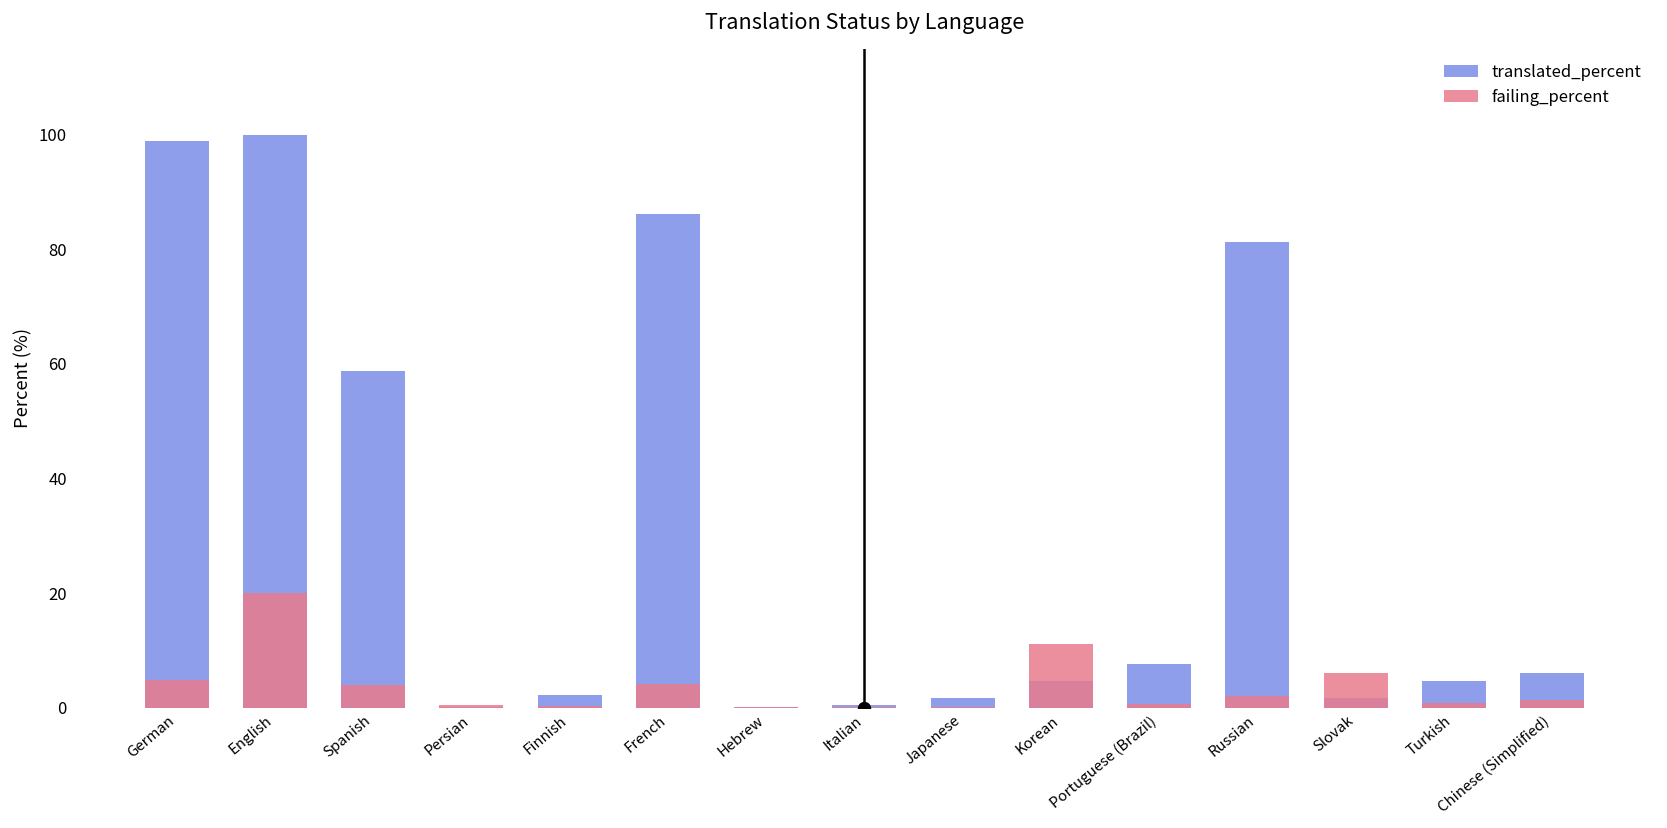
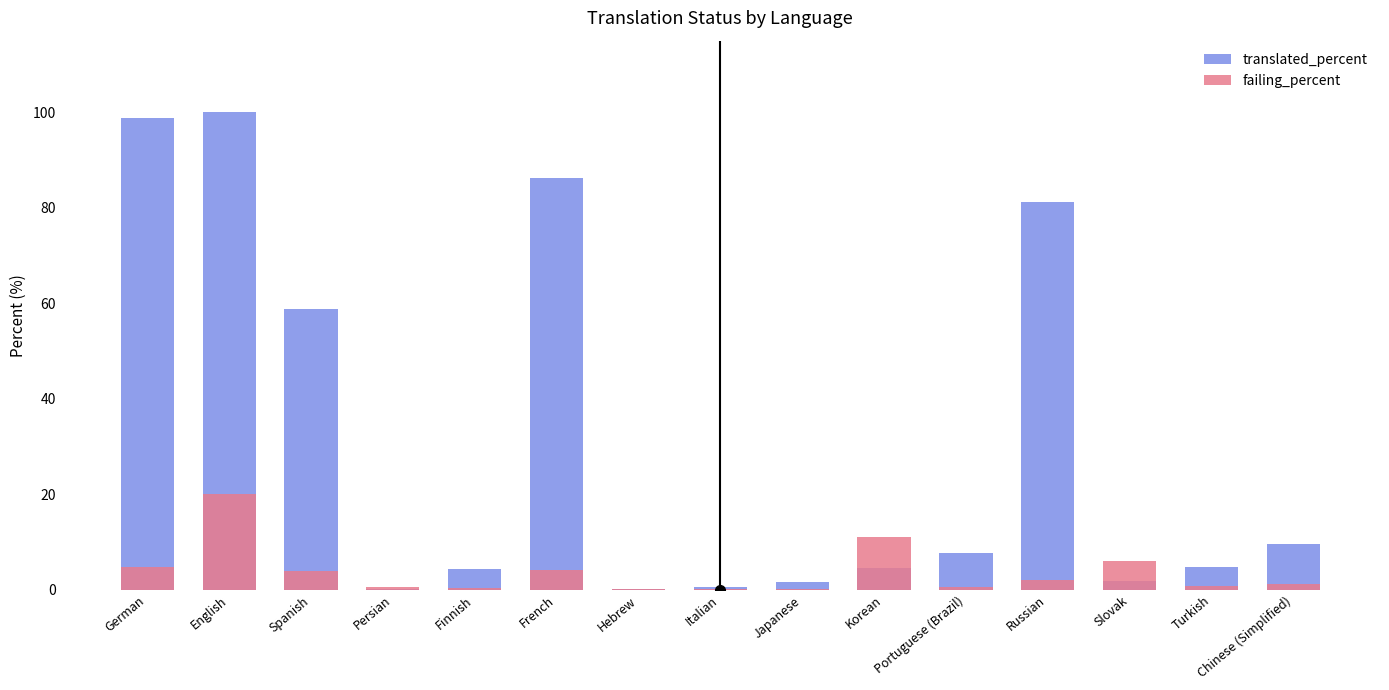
translated_percent, Finnish: 2 -> 4
translated_percent, Chinese (Simplified): 6 -> 10
